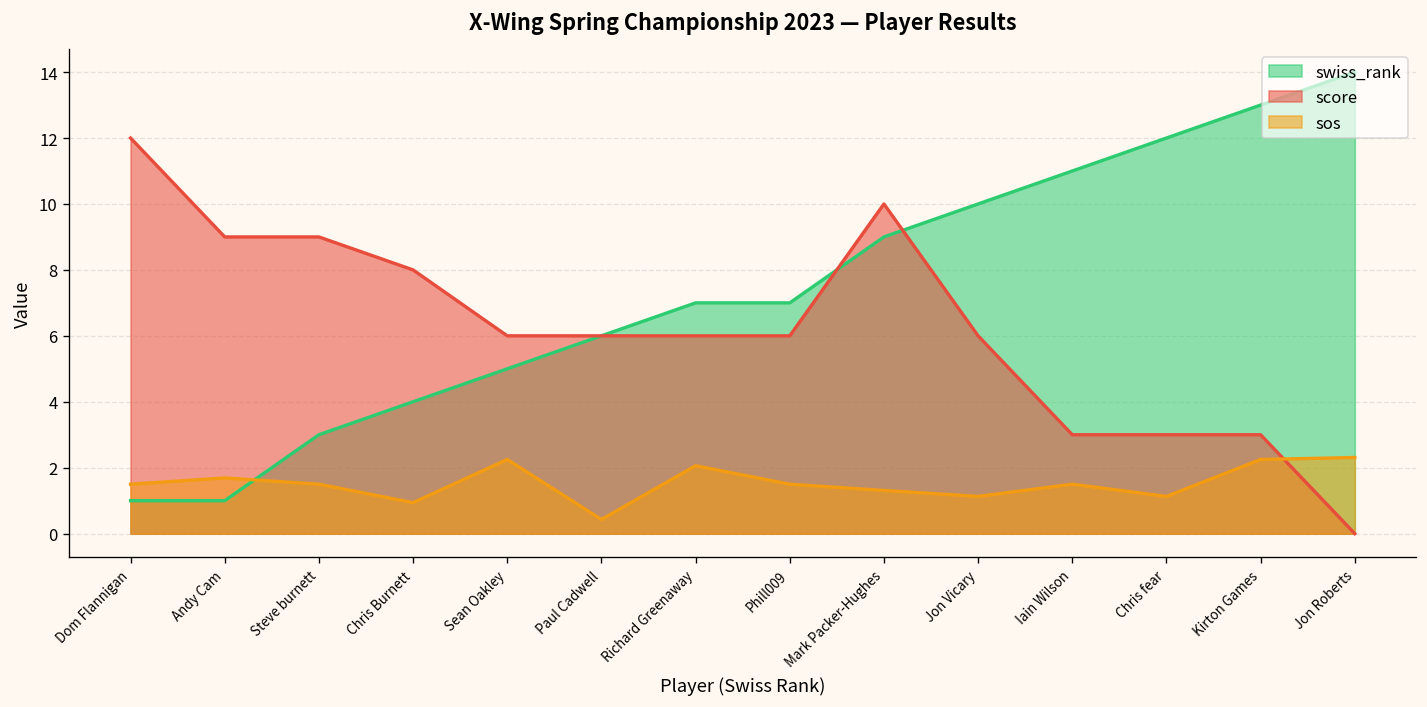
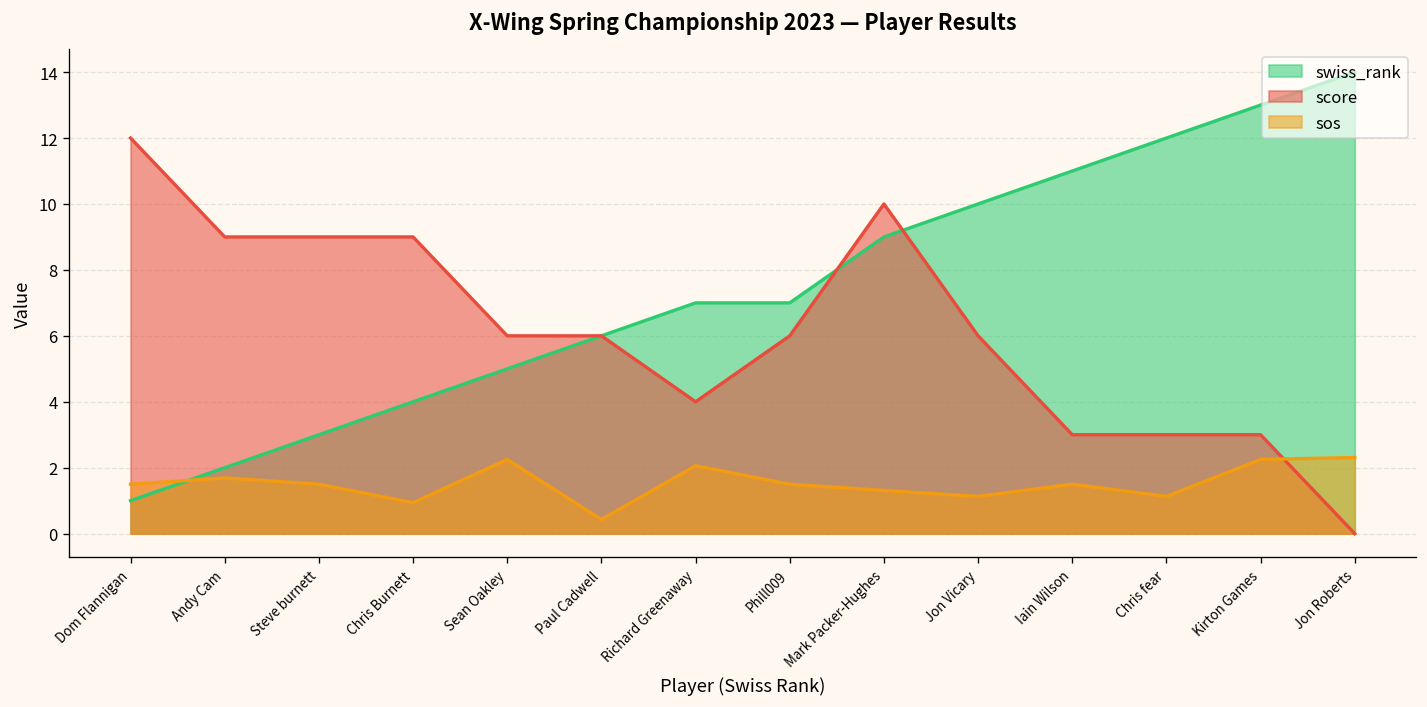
swiss_rank, Andy Cam: 1 -> 2
score, Chris Burnett: 8 -> 9
score, Richard Greenaway: 6 -> 4
